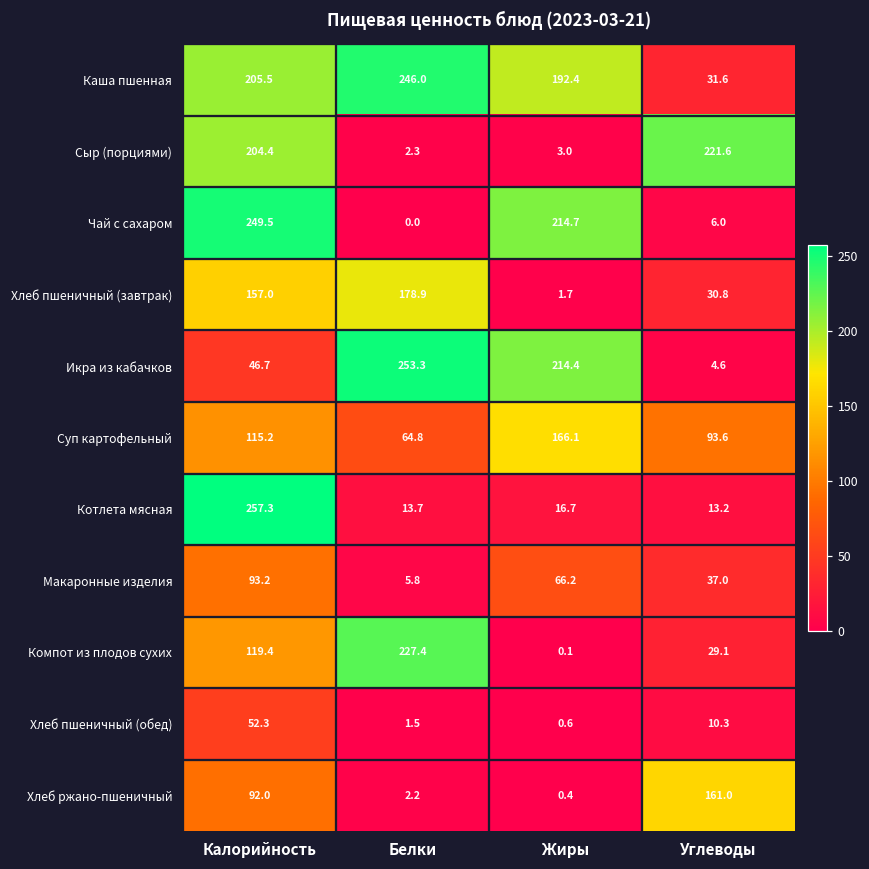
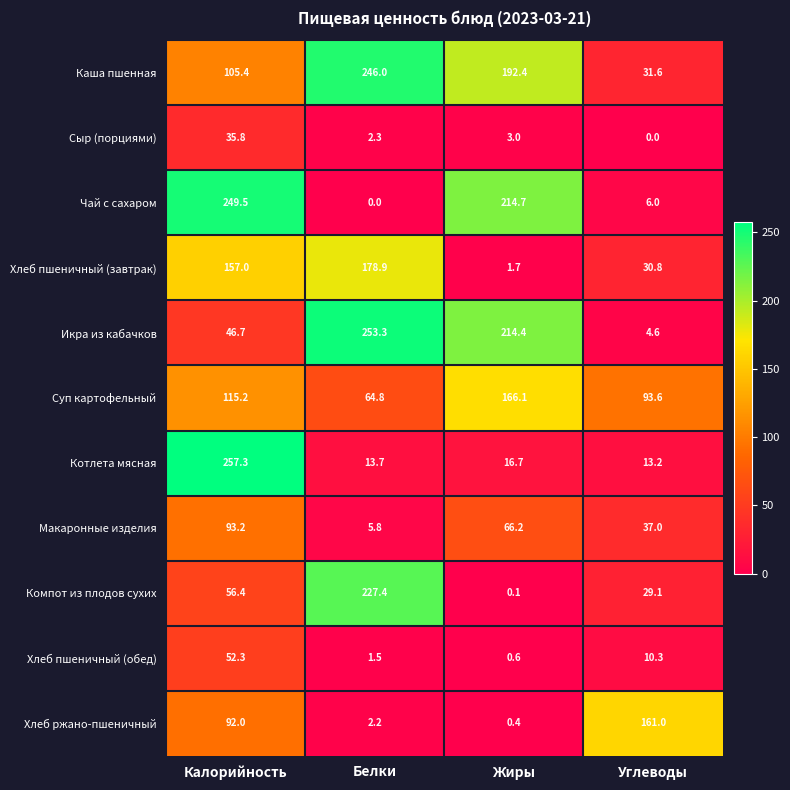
Каша пшенная, Калорийность: 205.5 -> 105.4
Сыр (порциями), Калорийность: 204.4 -> 35.8
Сыр (порциями), Углеводы: 221.6 -> 0.0
Компот из плодов сухих, Калорийность: 119.4 -> 56.4
